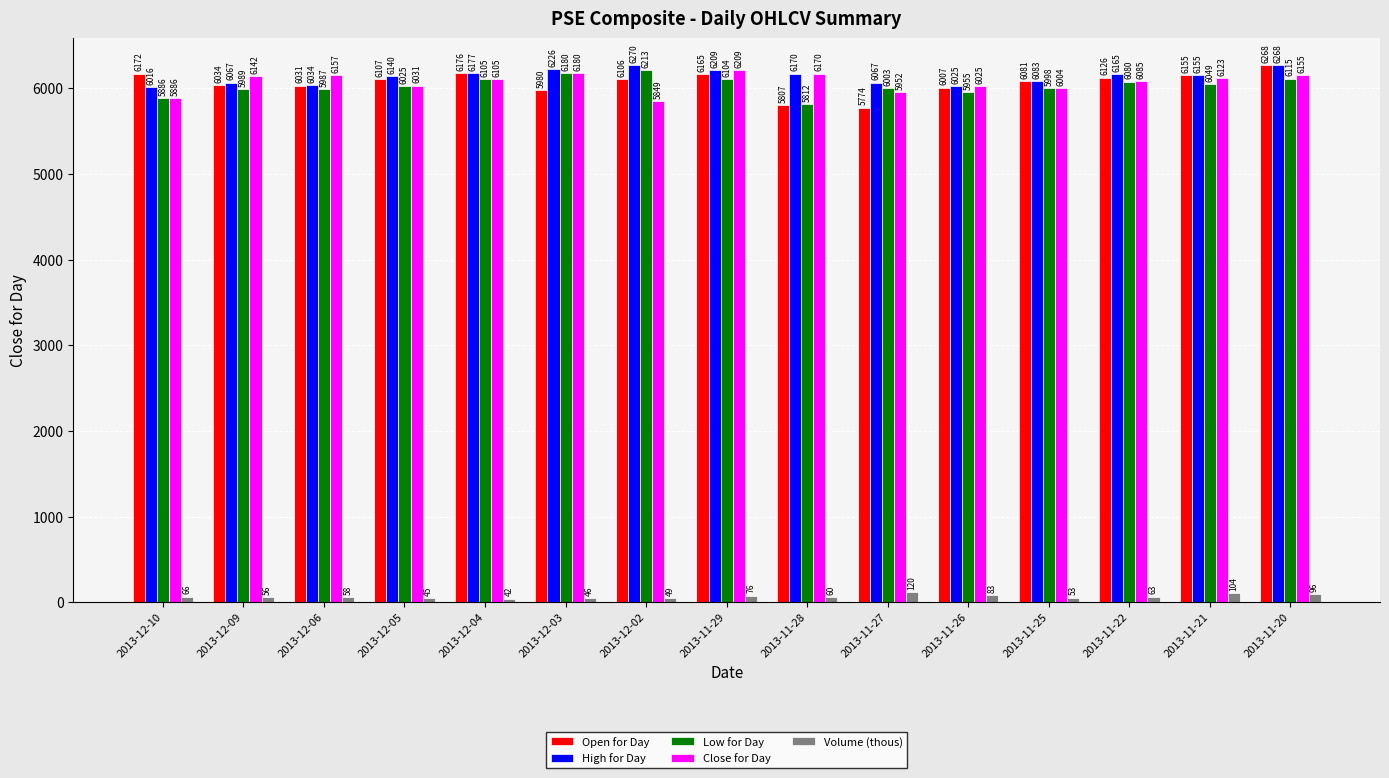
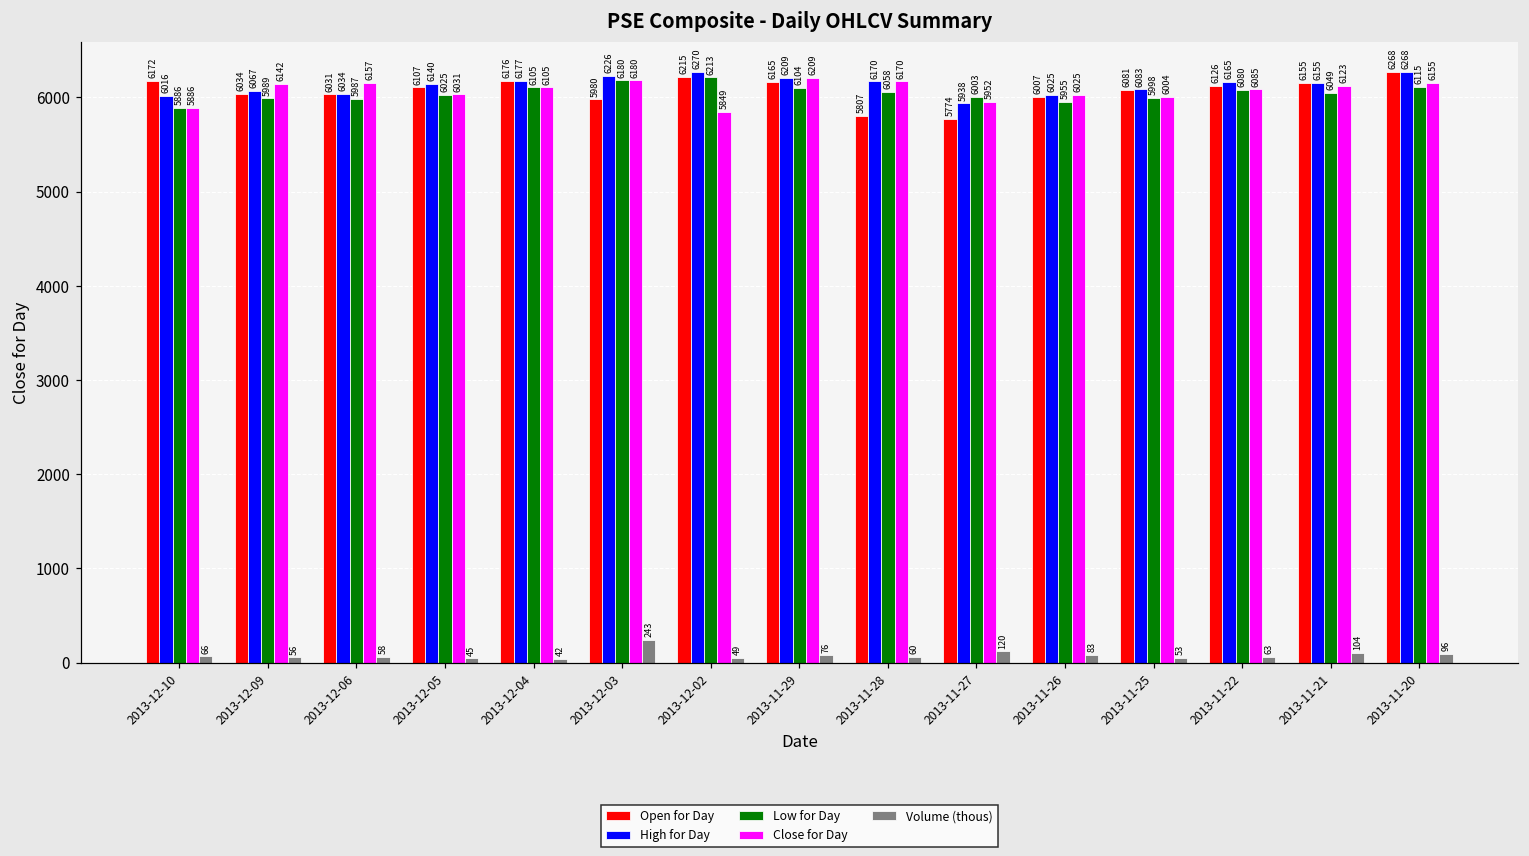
Volume (thous), 2013-12-03: 46 -> 243
Open for Day, 2013-12-02: 6106 -> 6215
Low for Day, 2013-11-28: 5812 -> 6058
High for Day, 2013-11-27: 6067 -> 5938
